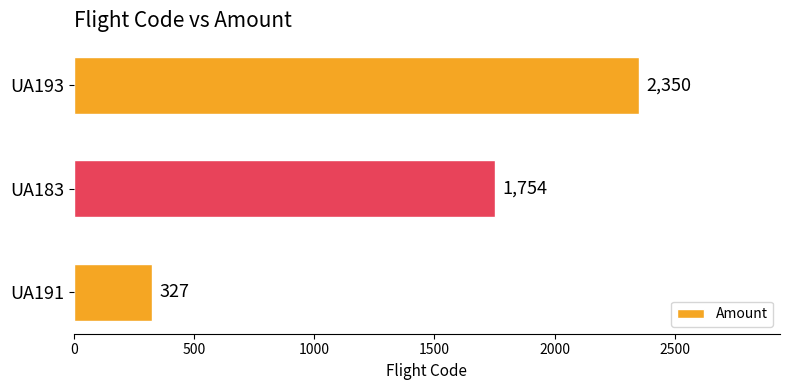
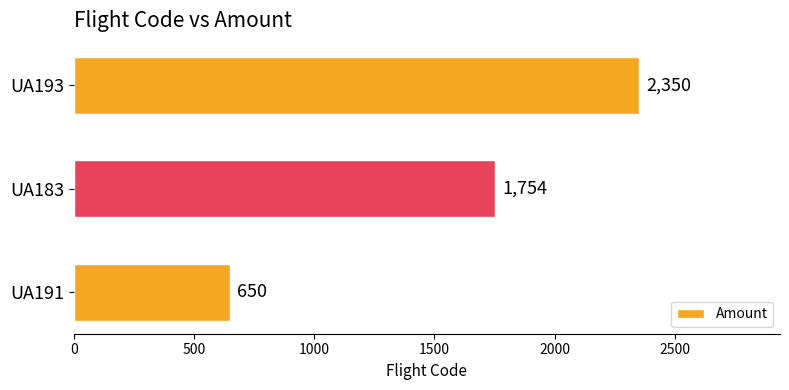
UA191: 327 -> 650
